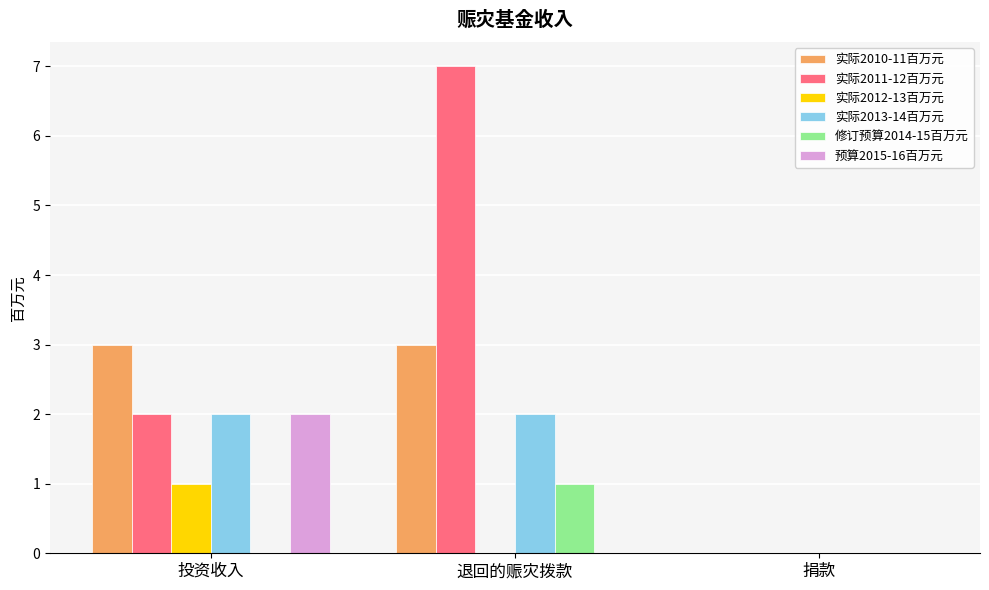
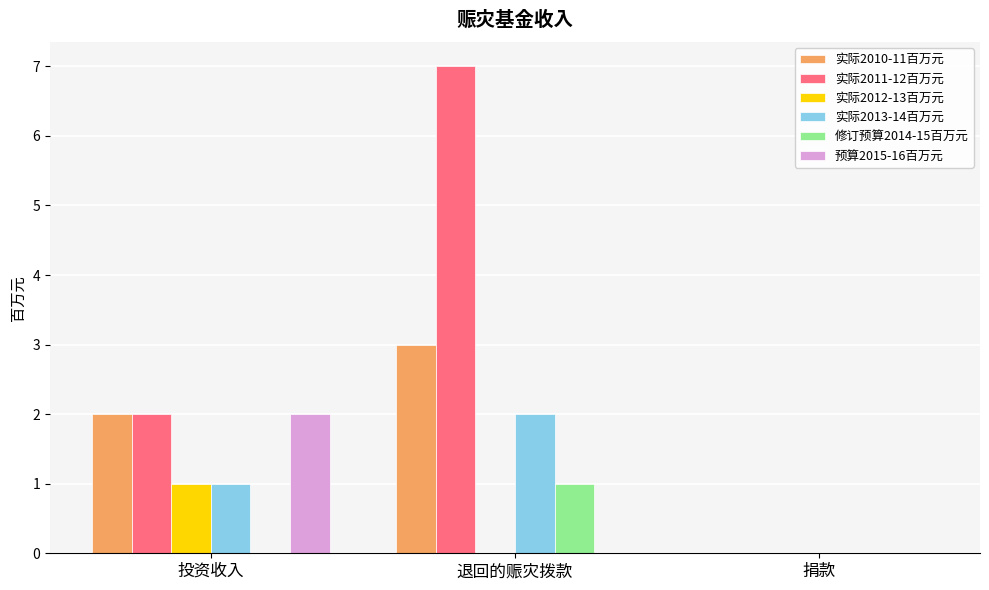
实际2010-11百万元, 投资收入: 3 -> 2
实际2013-14百万元, 投资收入: 2 -> 1
